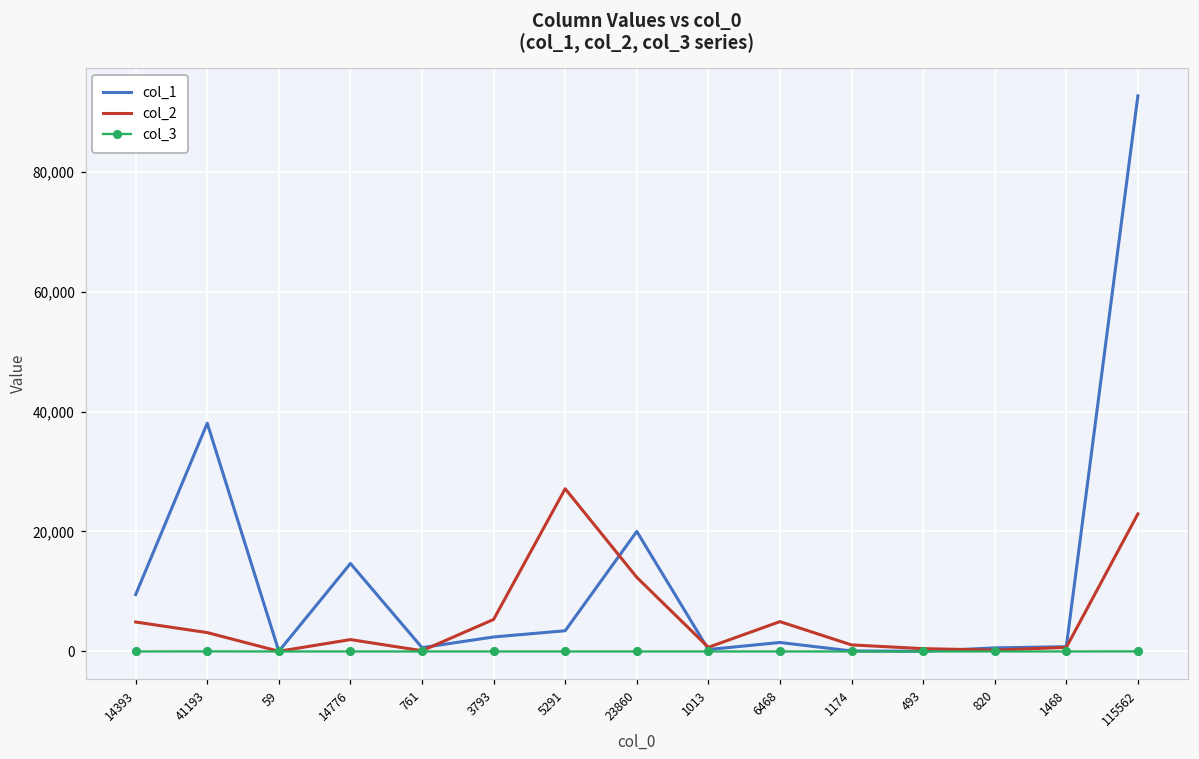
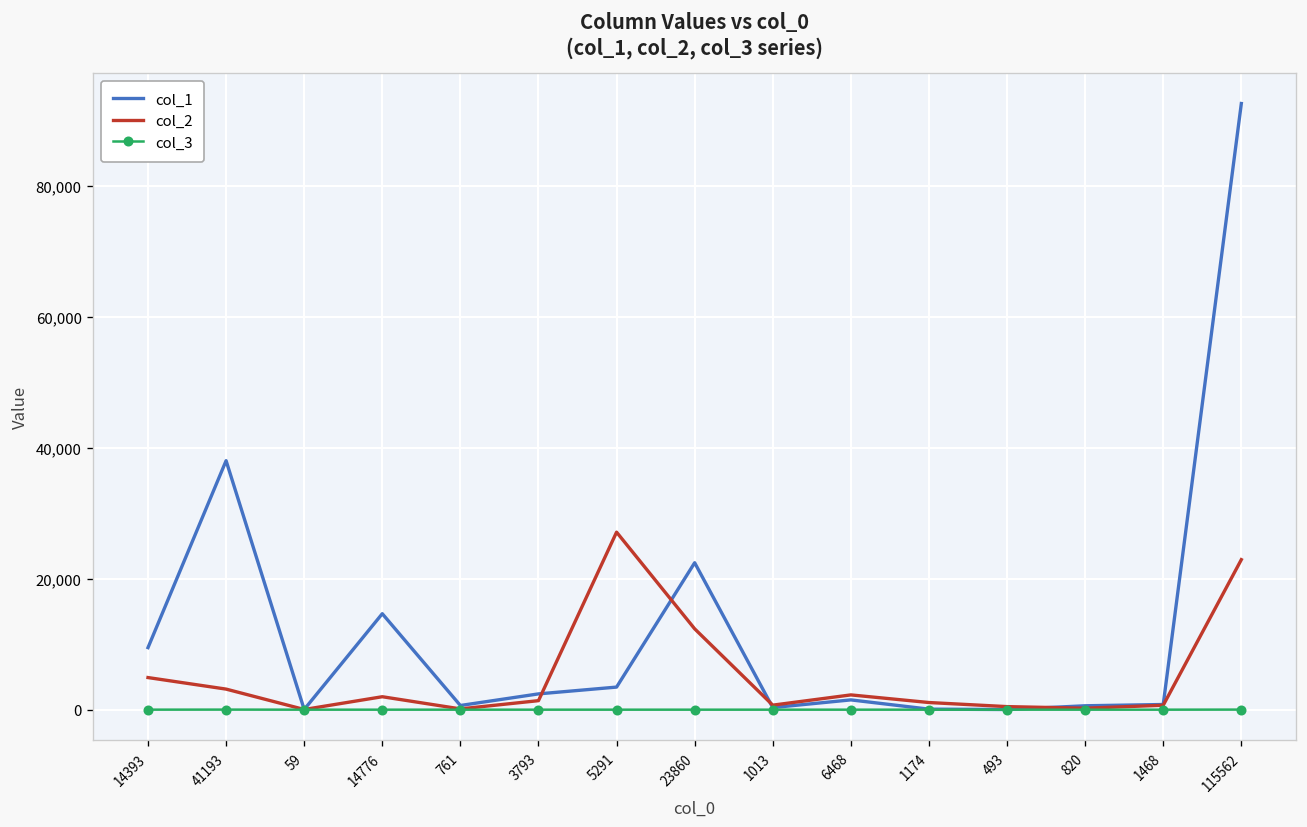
col_2, 3793: 5,000 -> 1,000
col_1, 23860: 20,000 -> 22,000
col_2, 6468: 5,000 -> 2,000
